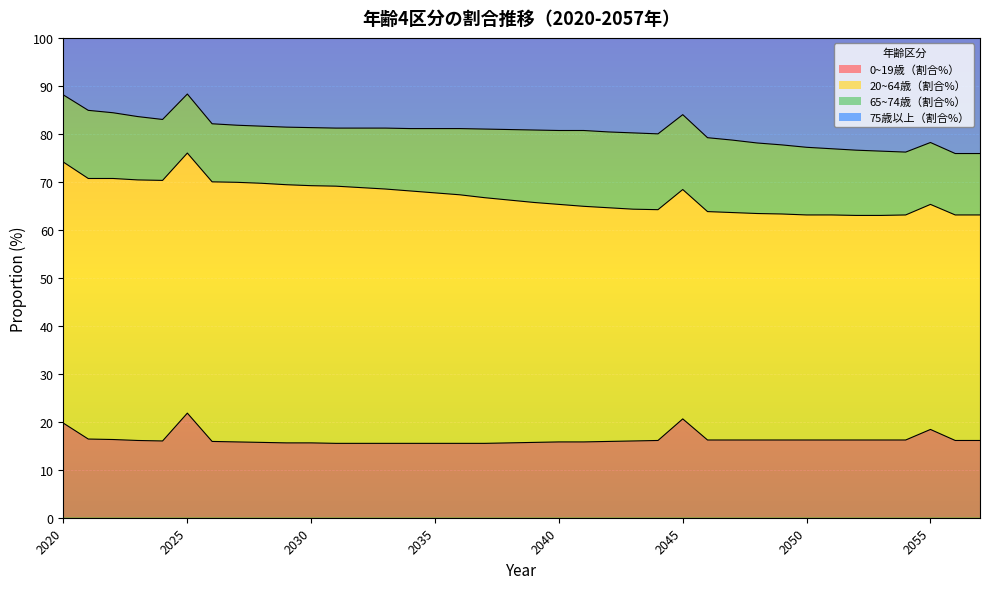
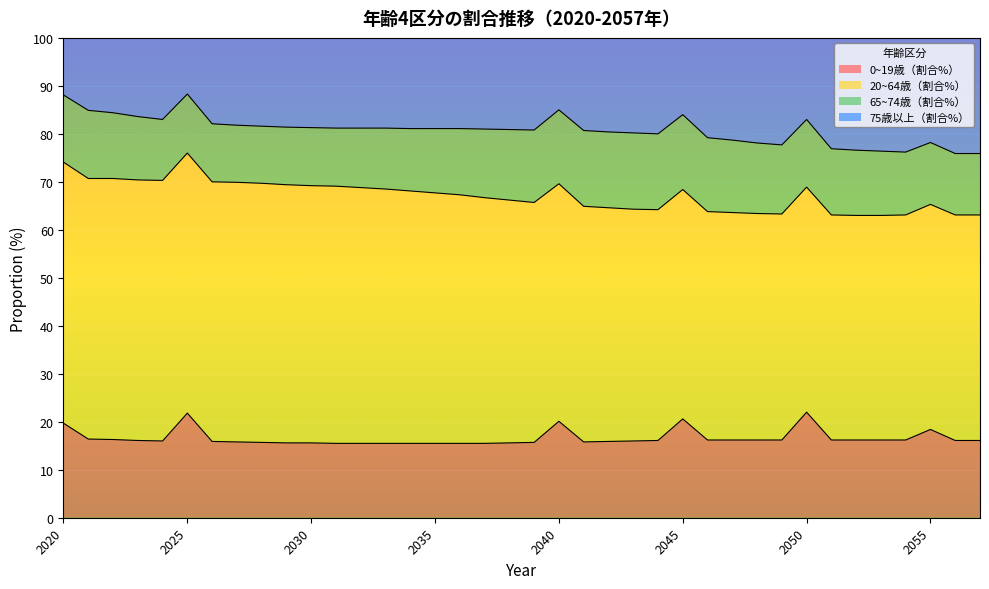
0~19歳（割合%）, 2040: 16 -> 20
0~19歳（割合%）, 2050: 16 -> 22
